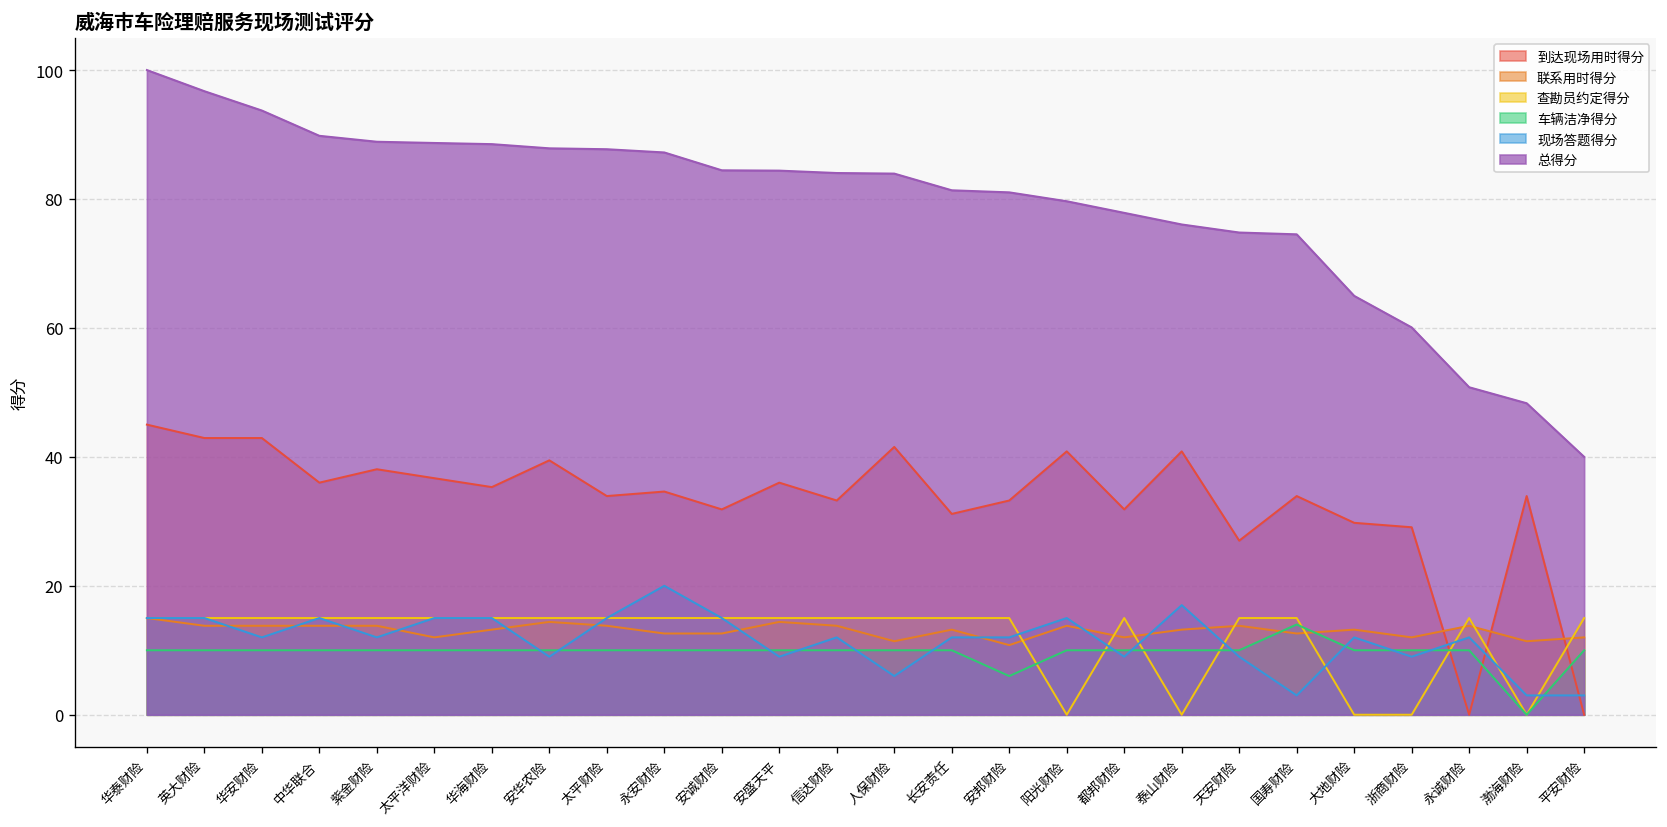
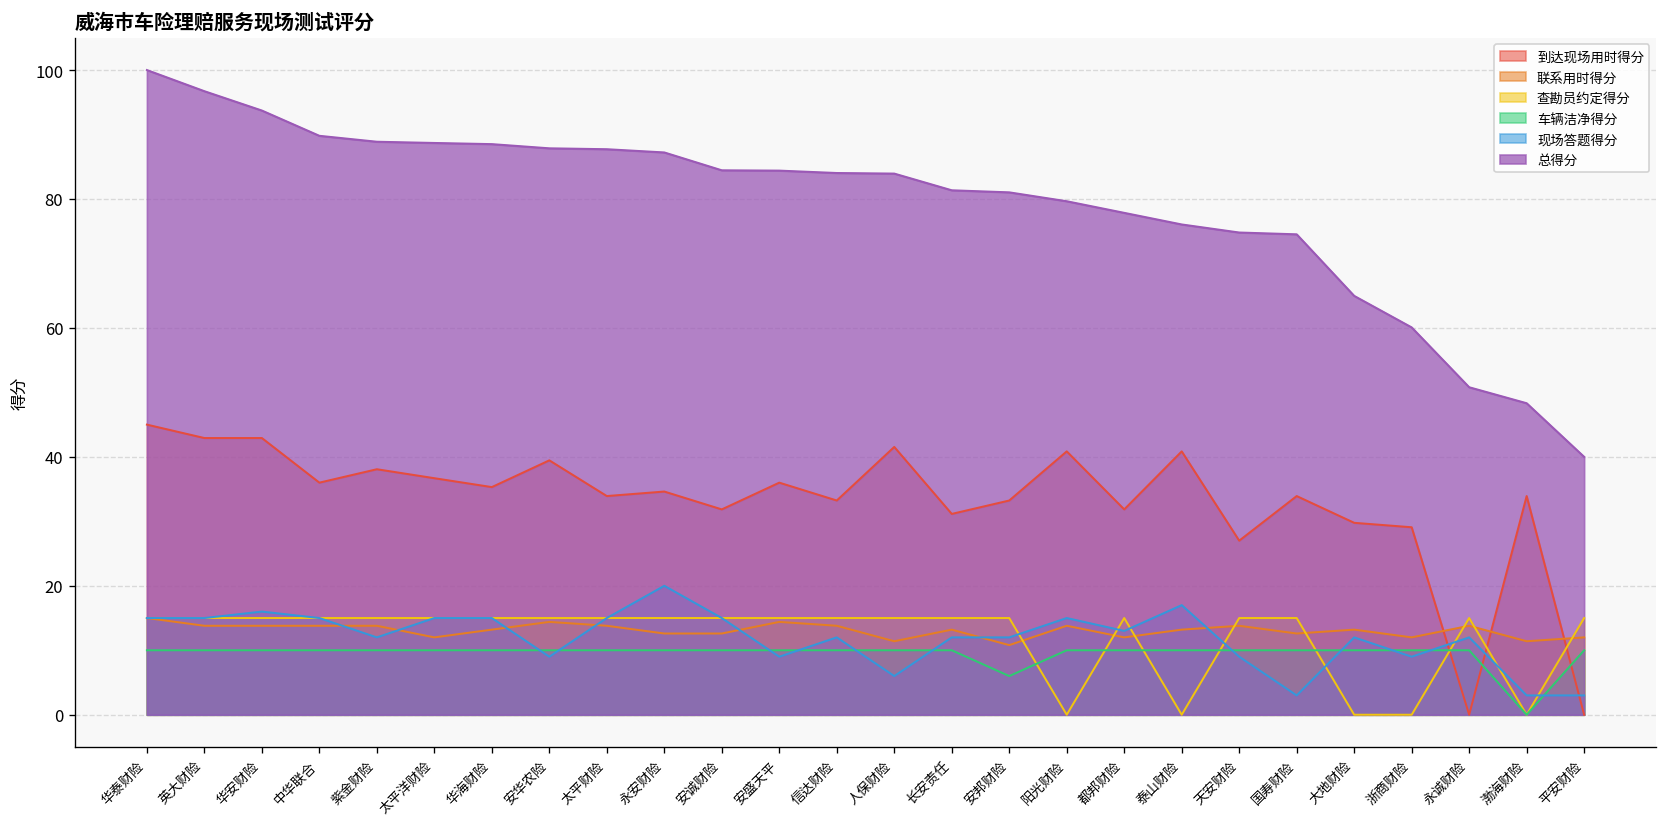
现场答题得分, 华安财险: 12 -> 16
现场答题得分, 都邦财险: 9 -> 13
车辆洁净得分, 国寿财险: 14 -> 10
